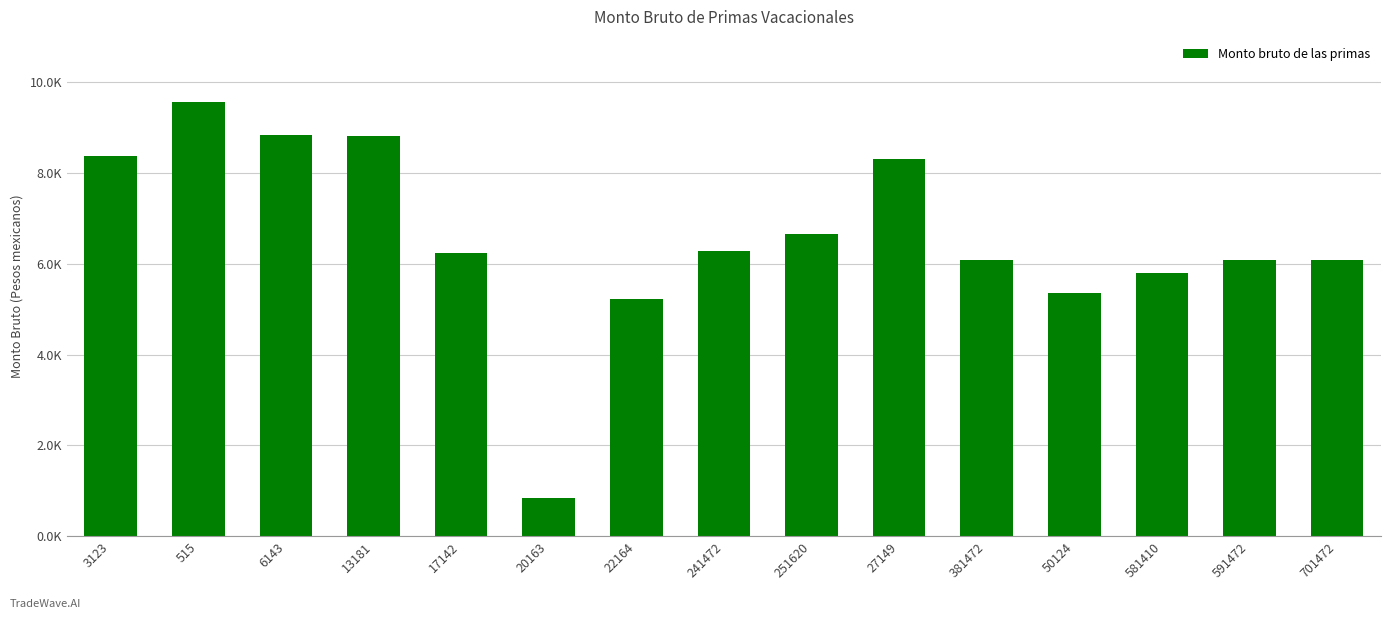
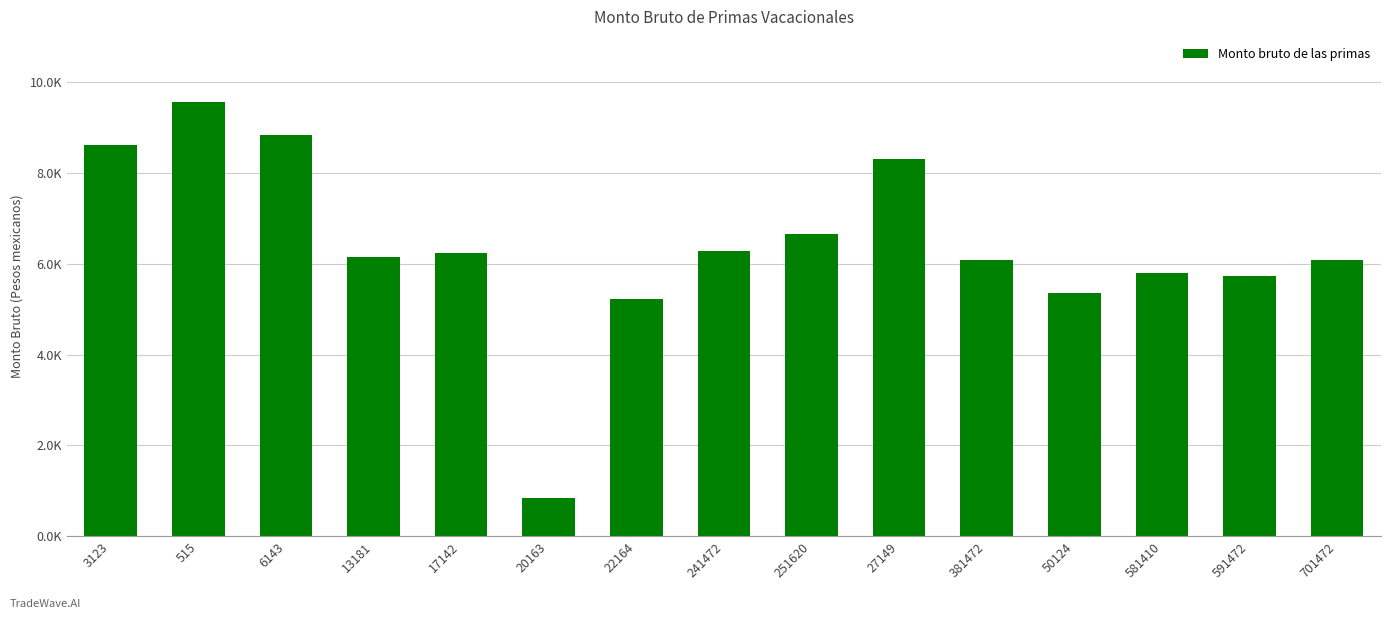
3123: 8400 -> 8600
13181: 8800 -> 6100
591472: 6100 -> 5700
